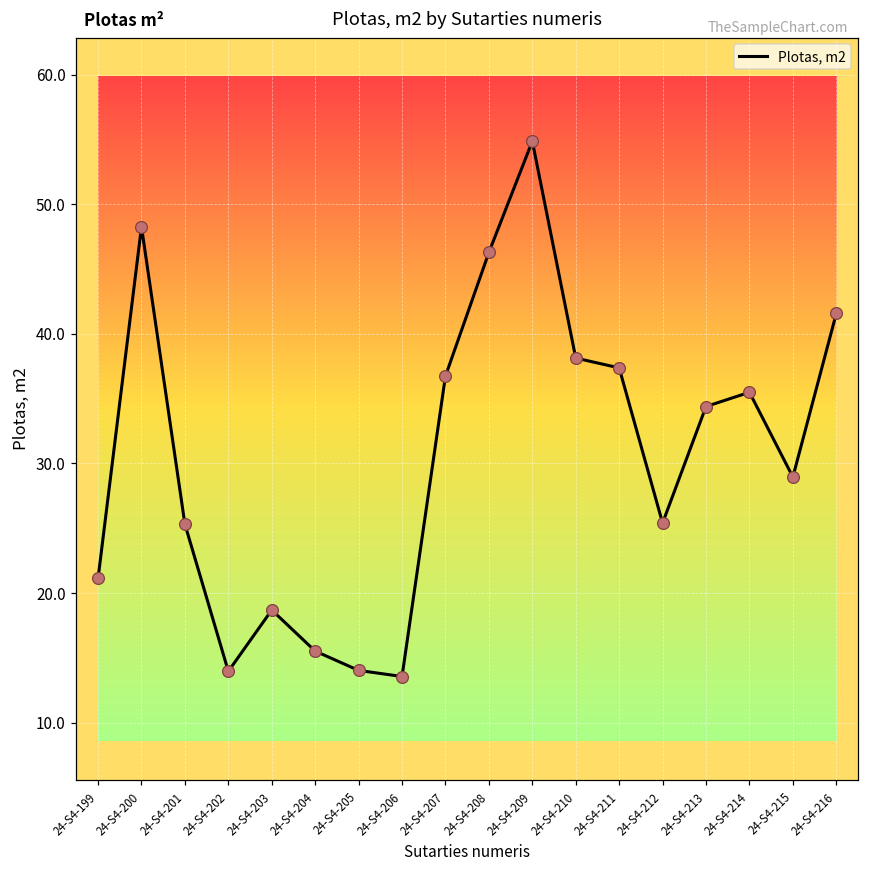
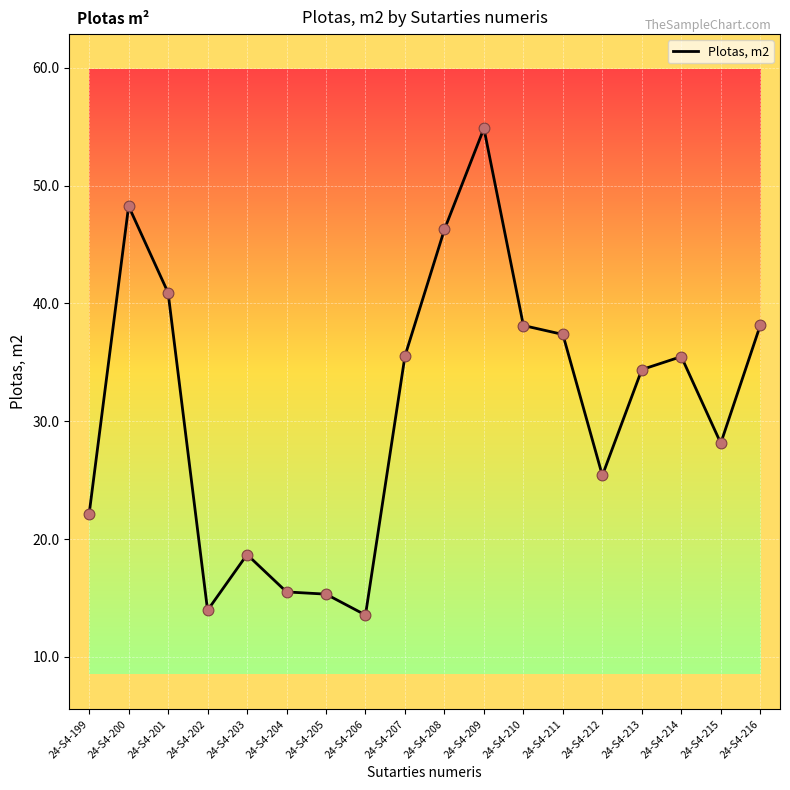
24-S4-199: 21.1 -> 22.1
24-S4-201: 25.3 -> 40.9
24-S4-205: 14.0 -> 15.3
24-S4-207: 36.7 -> 35.5
24-S4-215: 29.0 -> 28.1
24-S4-216: 41.6 -> 38.2
